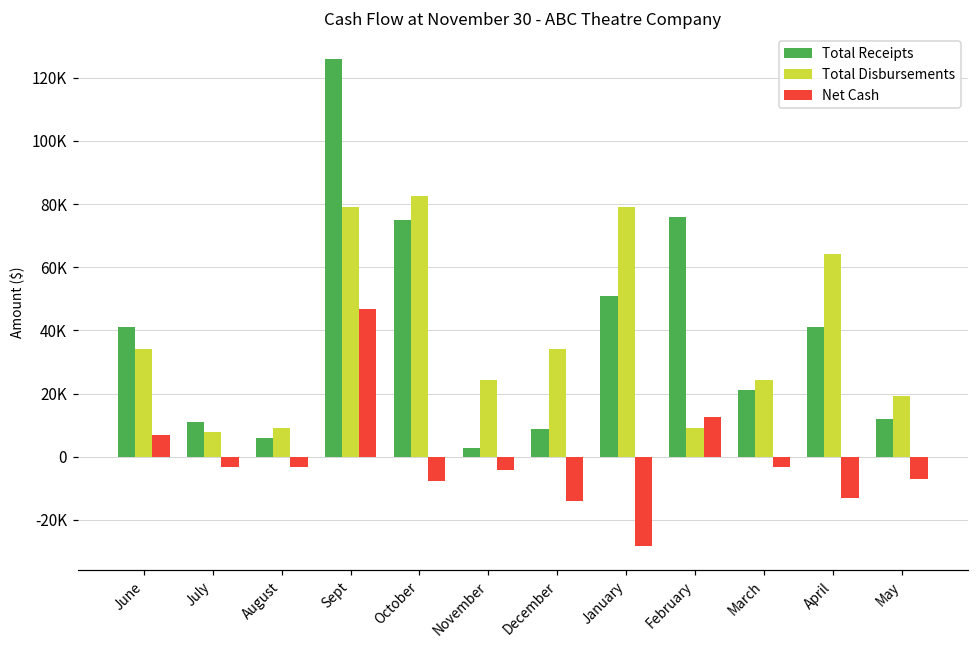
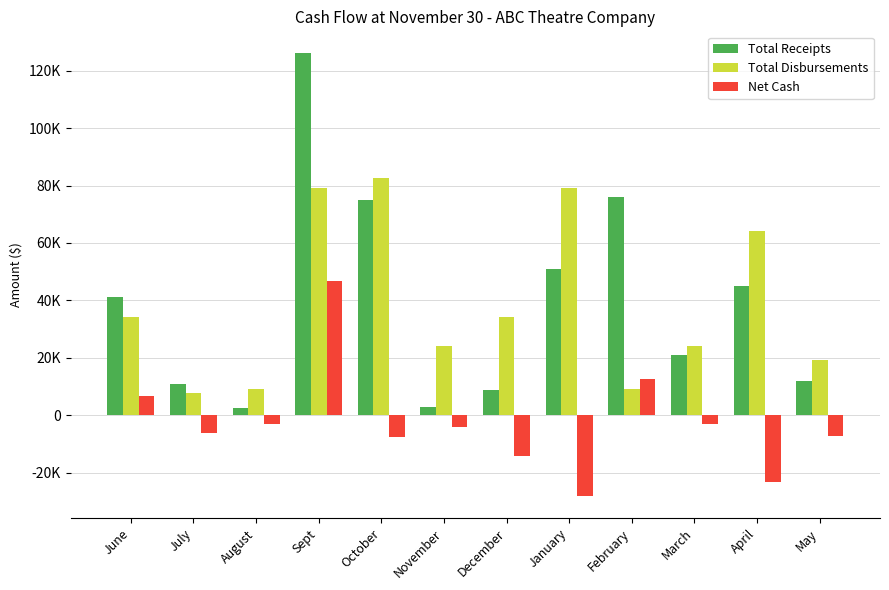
Net Cash, July: -3000 -> -6000
Total Receipts, August: 6000 -> 2000
Total Receipts, April: 41000 -> 45000
Net Cash, April: -13000 -> -23000
